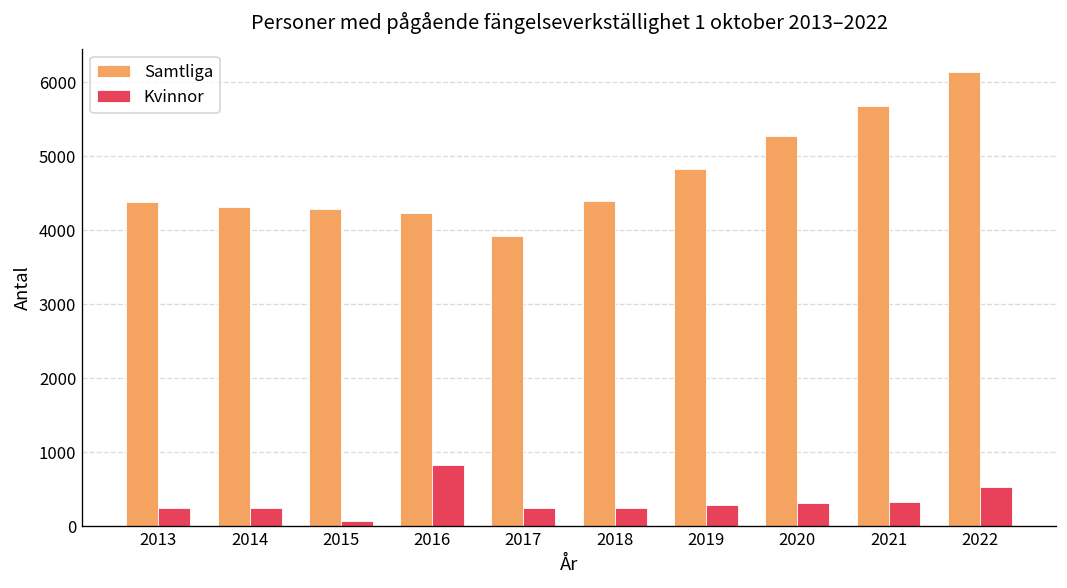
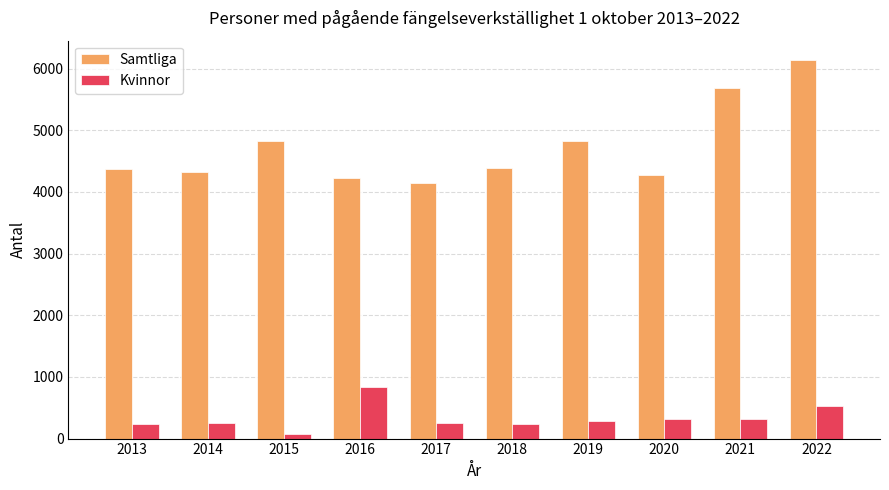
Samtliga, 2015: 4300 -> 4800
Samtliga, 2017: 3900 -> 4100
Samtliga, 2020: 5300 -> 4300
